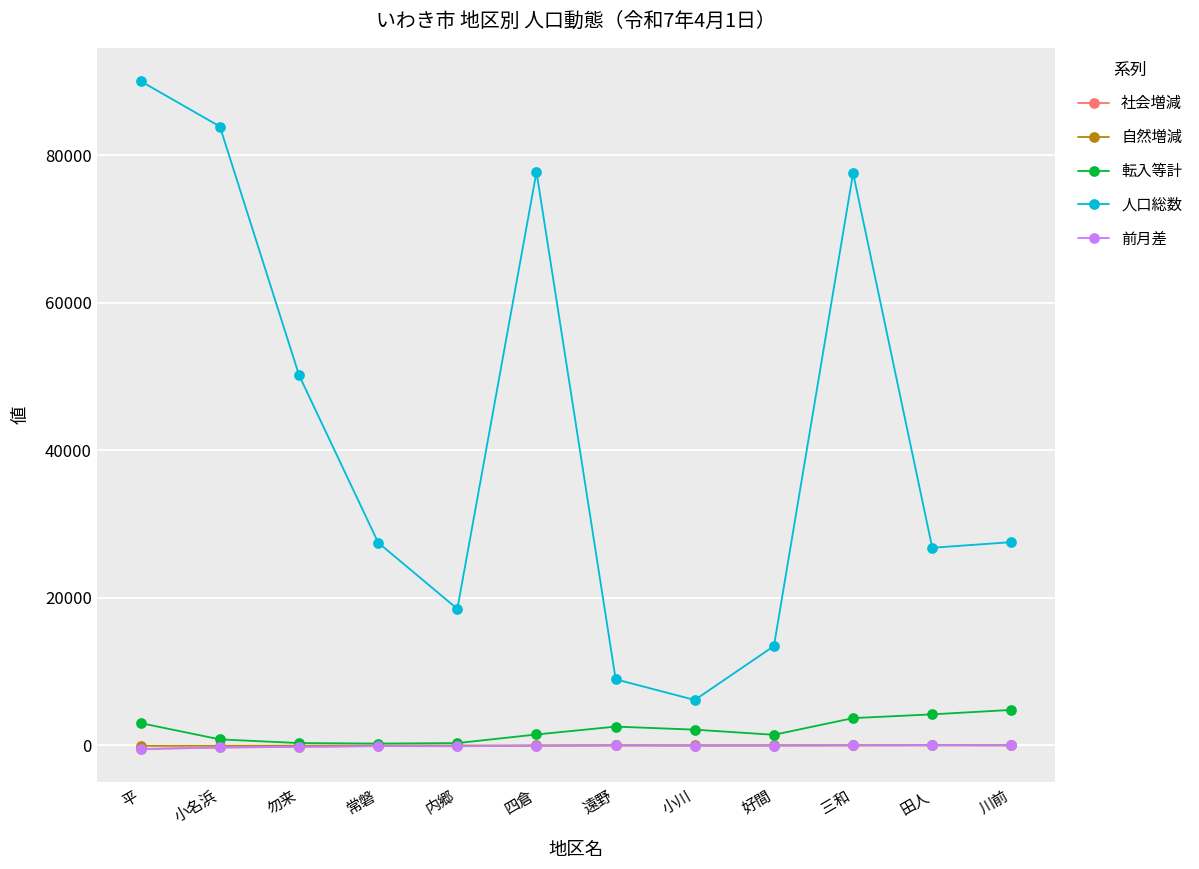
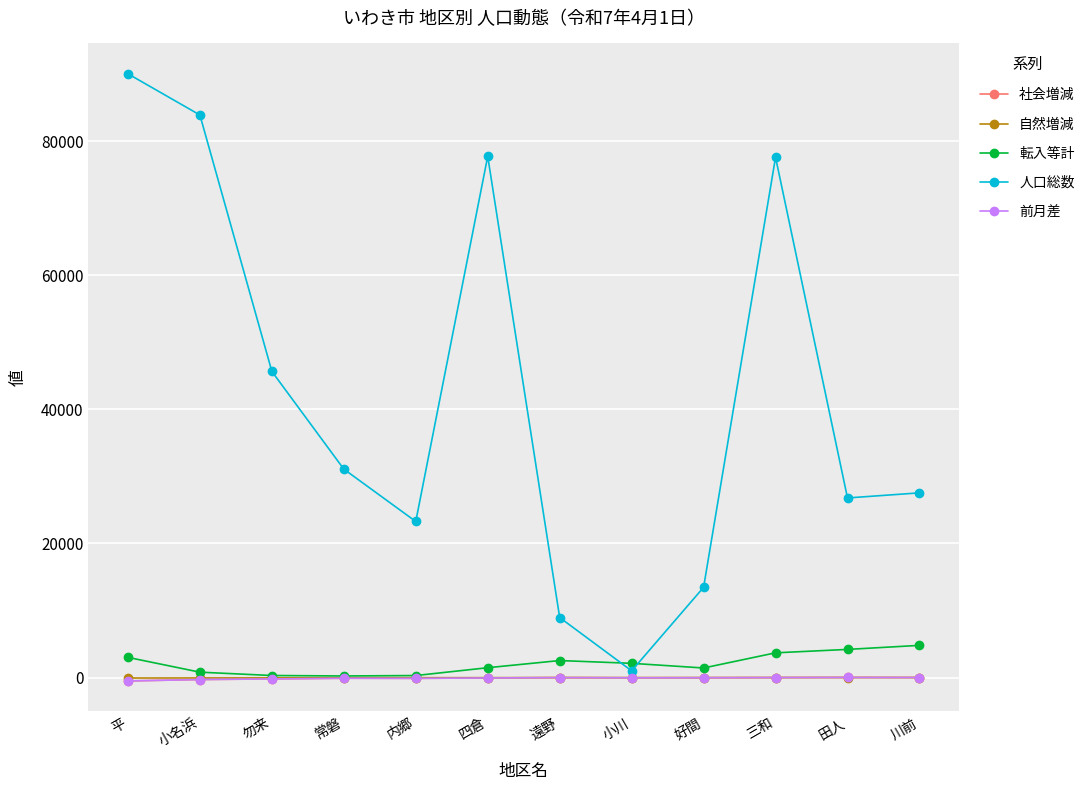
人口総数, 勿来: 50000 -> 46000
人口総数, 常磐: 27000 -> 31000
人口総数, 内郷: 18000 -> 23000
人口総数, 小川: 6000 -> 1000
